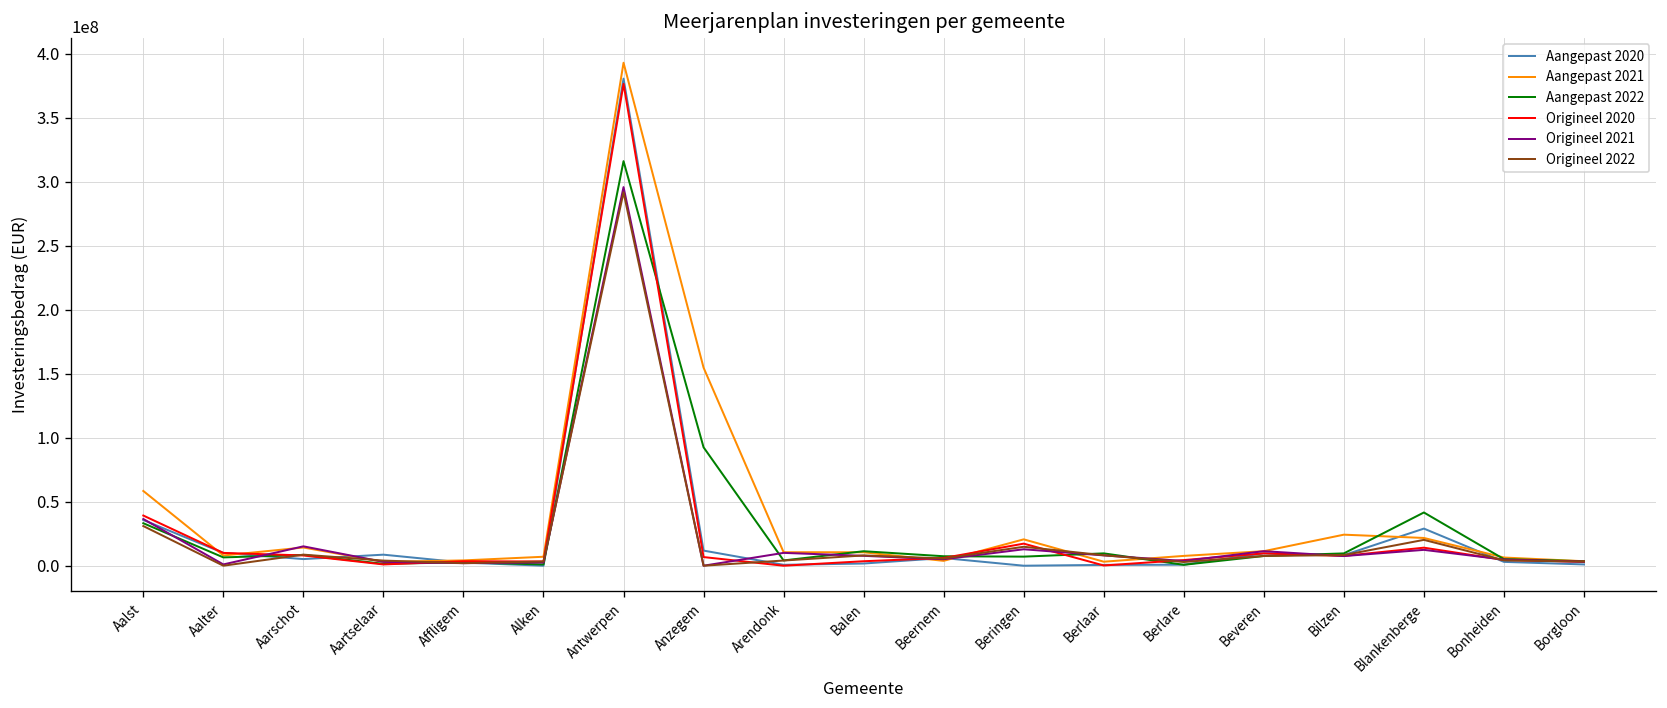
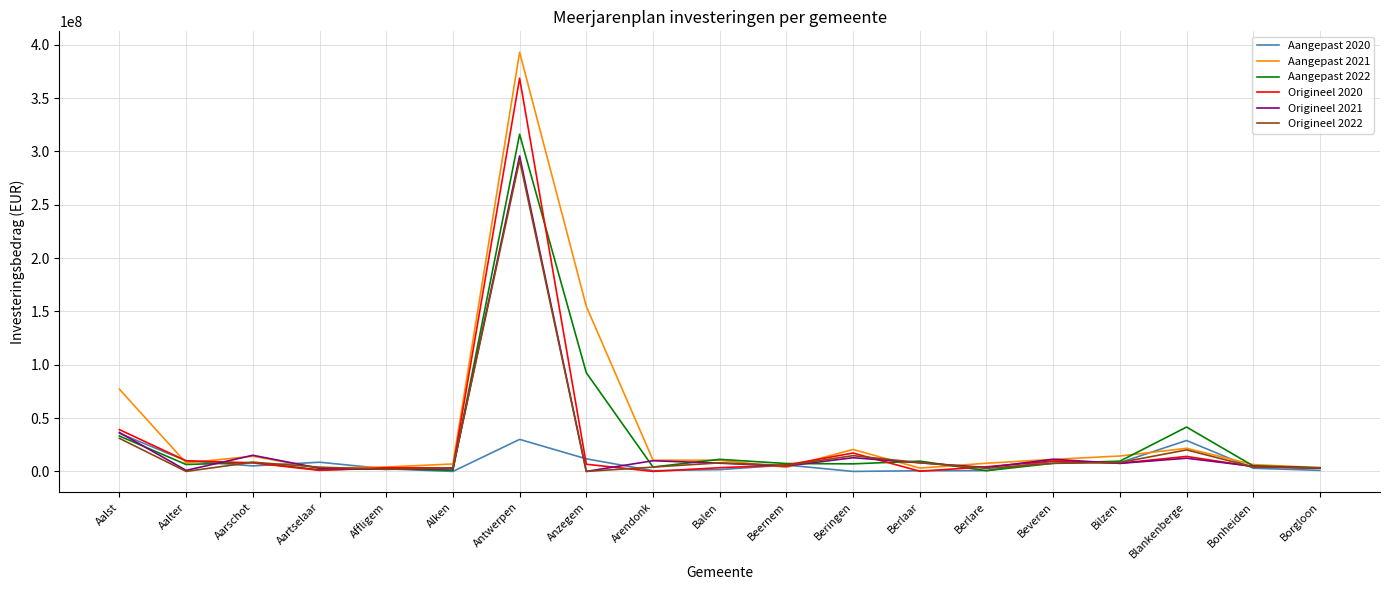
Aangepast 2021, Aalst: 58000000 -> 77000000
Aangepast 2020, Antwerpen: 381000000 -> 30000000
Origineel 2020, Antwerpen: 376000000 -> 369000000
Aangepast 2021, Bilzen: 24000000 -> 14000000
